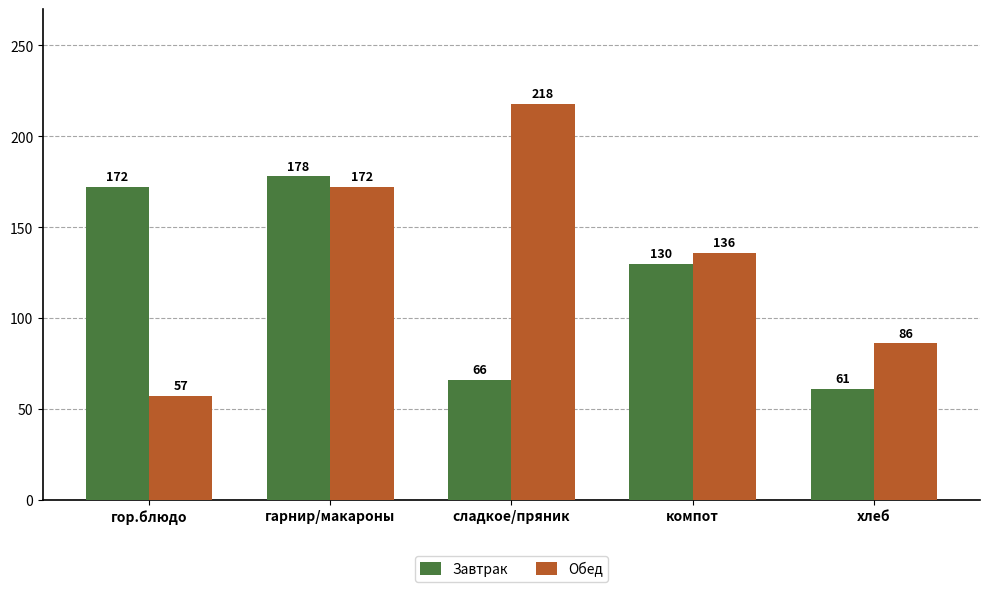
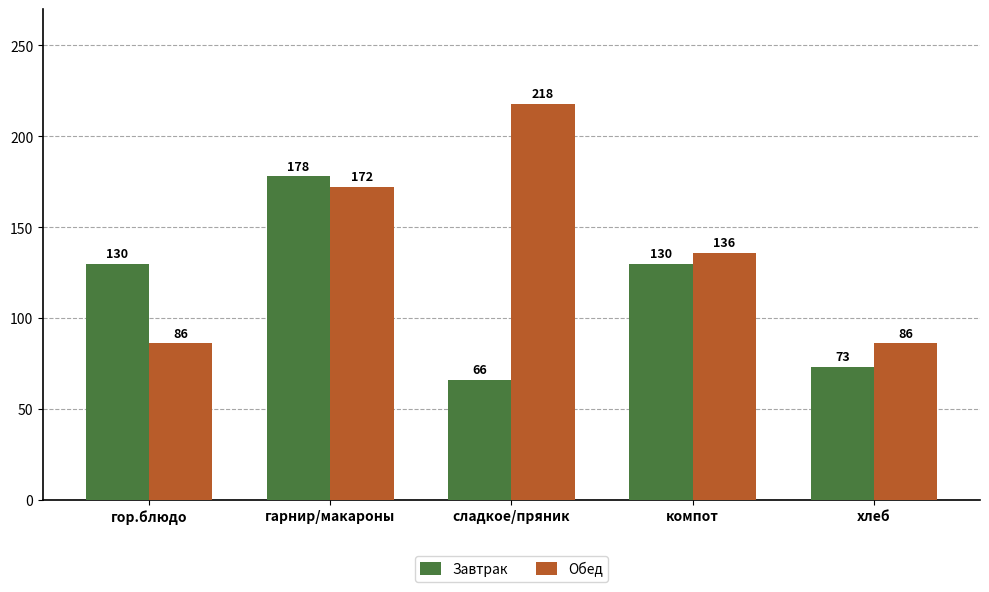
Завтрак, гор.блюдо: 172 -> 130
Обед, гор.блюдо: 57 -> 86
Завтрак, хлеб: 61 -> 73
